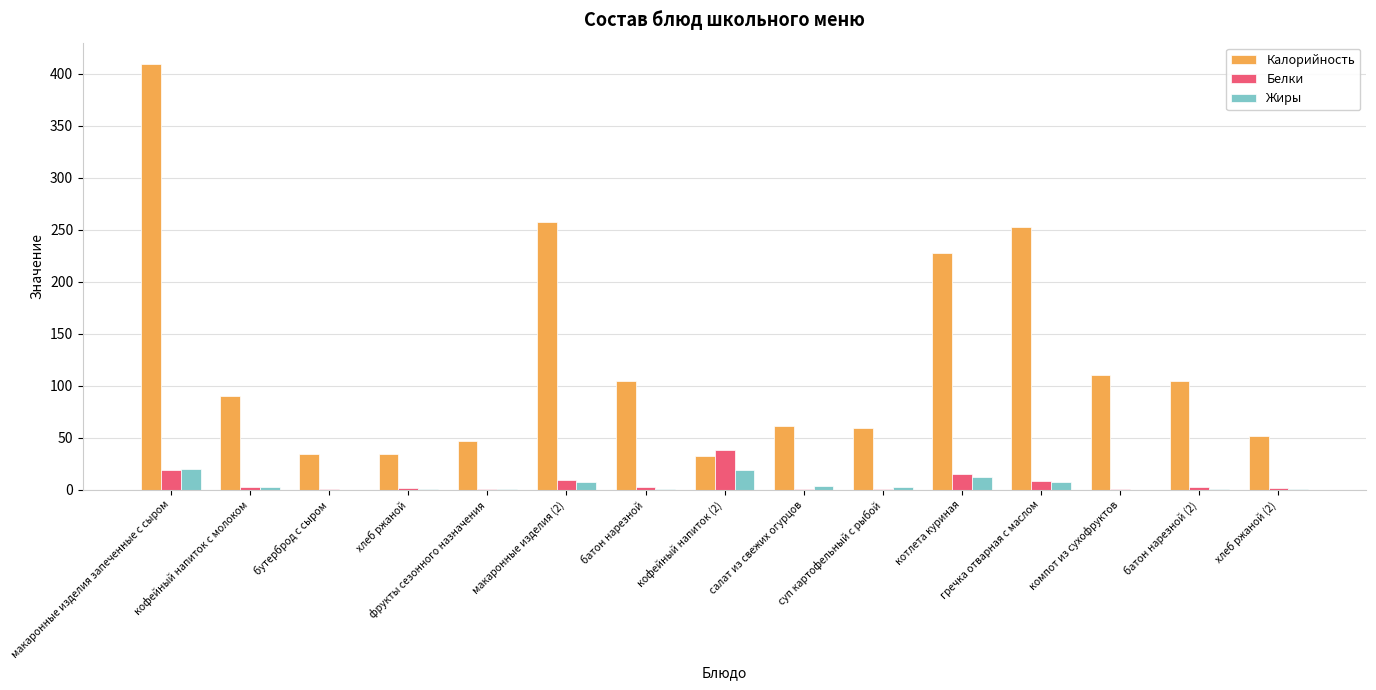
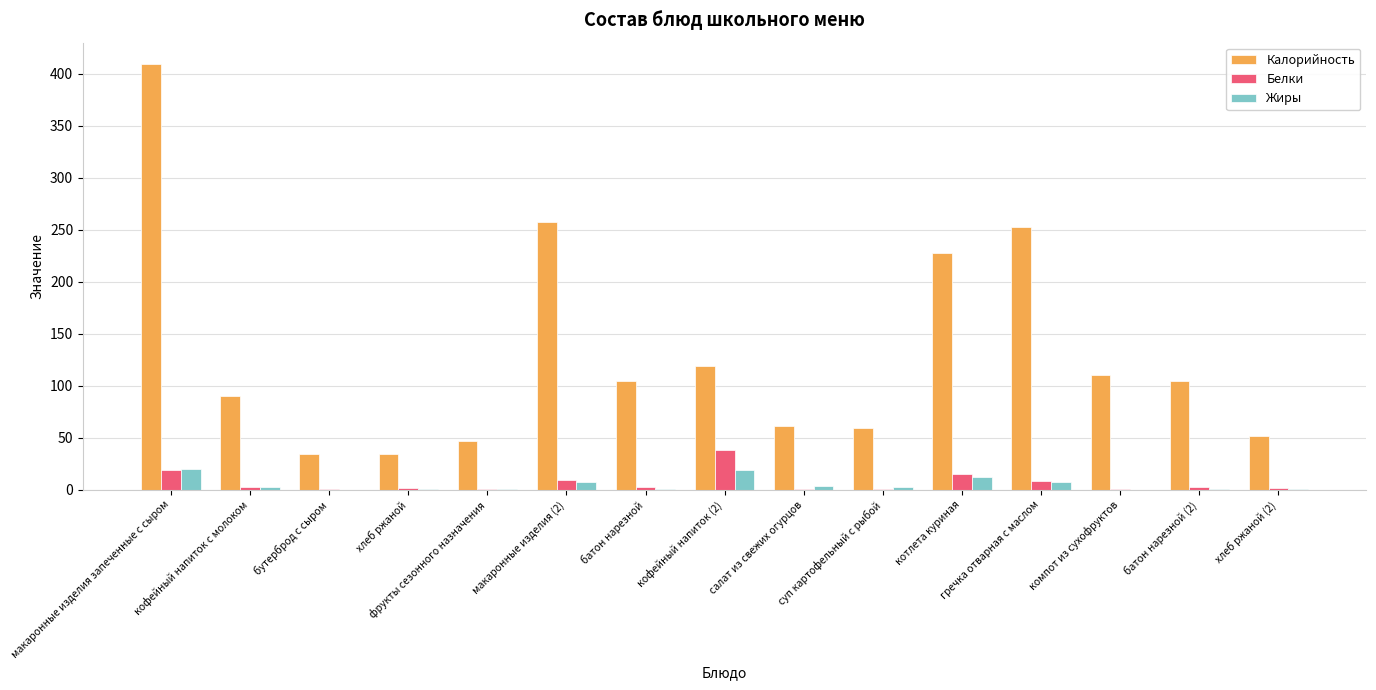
Калорийность, кофейный напиток (2): 33 -> 119
